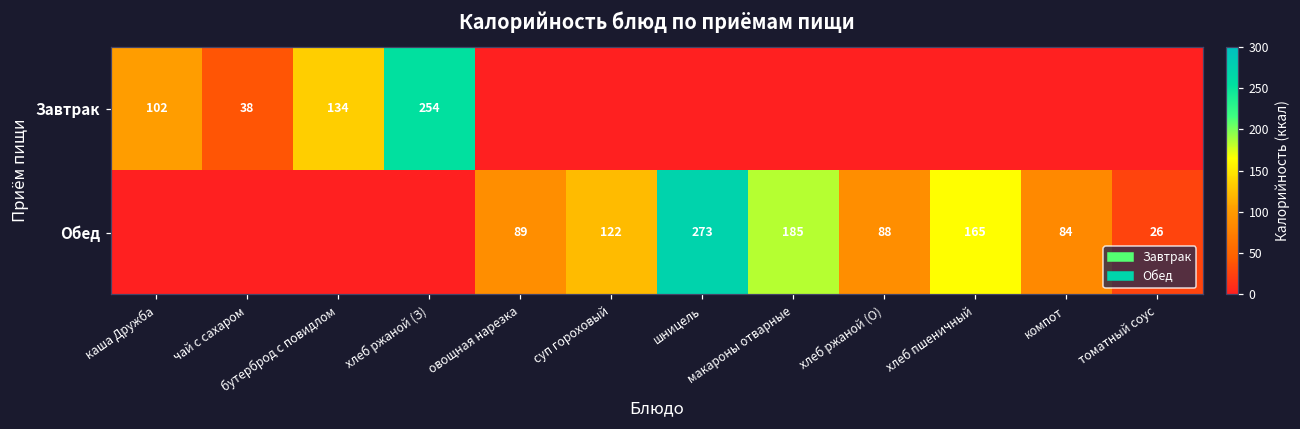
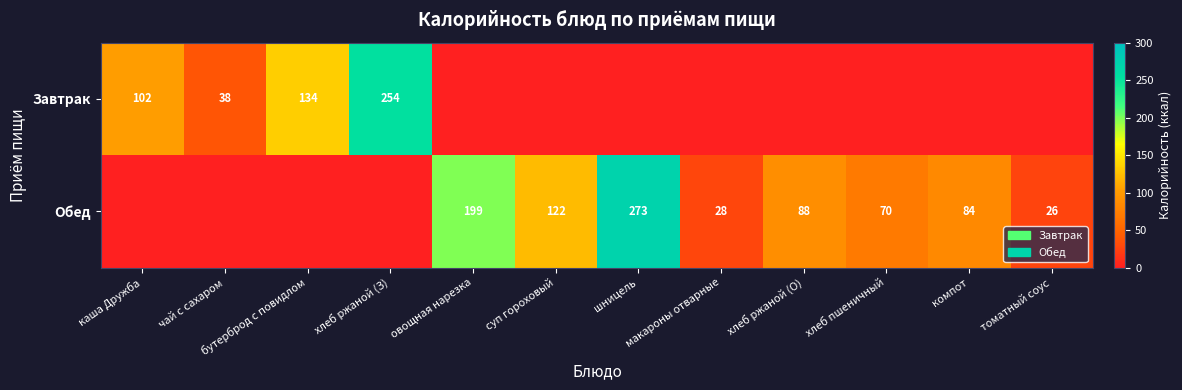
Обед, овощная нарезка: 89 -> 199
Обед, макароны отварные: 185 -> 28
Обед, хлеб пшеничный: 165 -> 70
